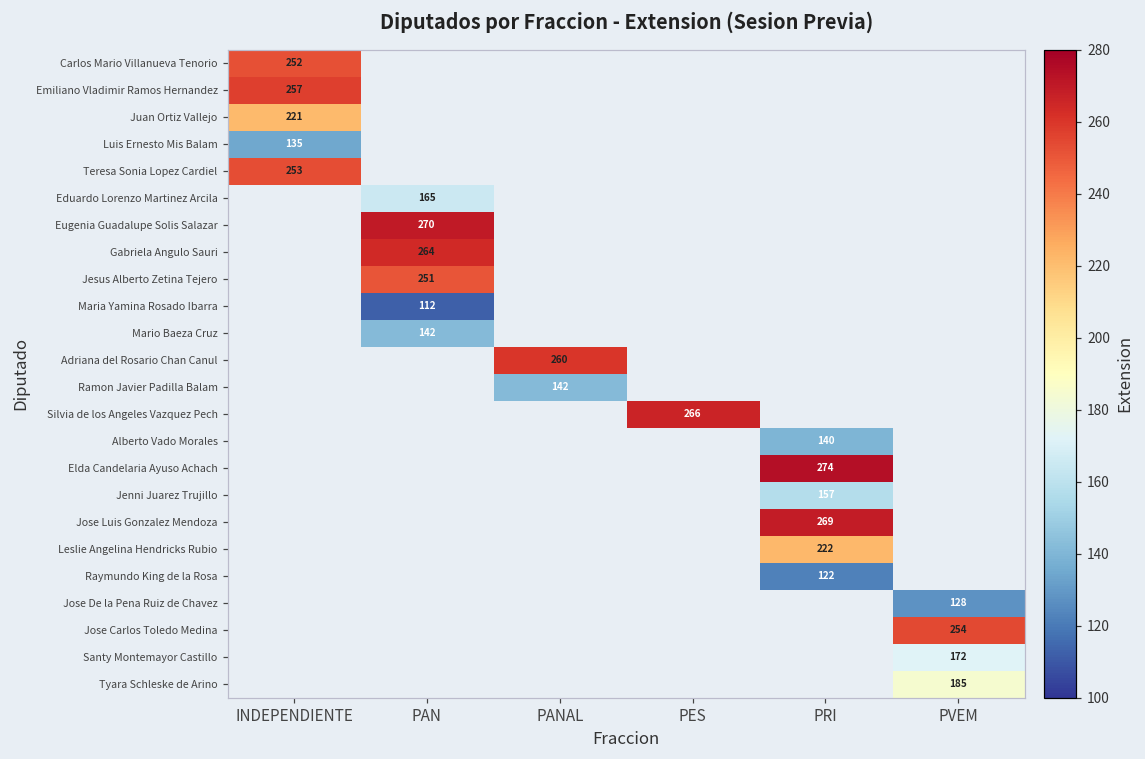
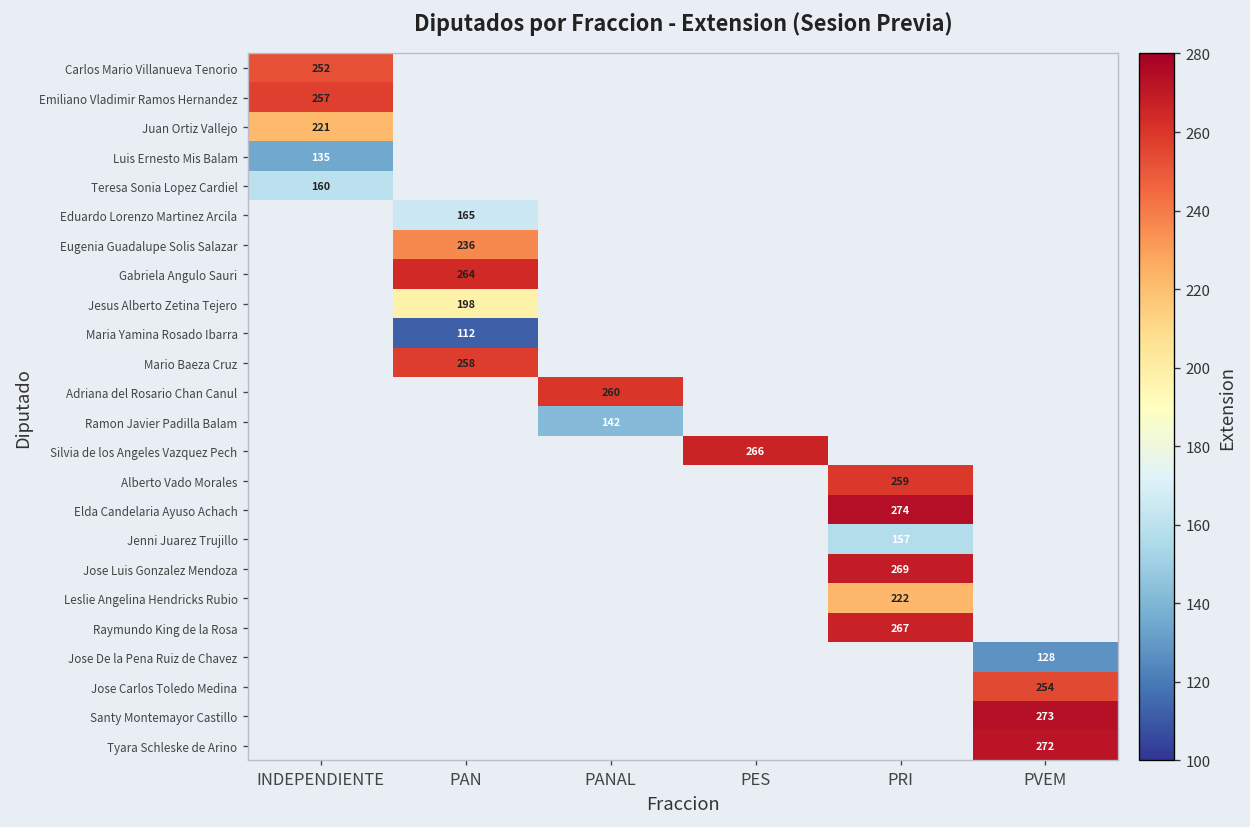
Teresa Sonia Lopez Cardiel, INDEPENDIENTE: 253 -> 160
Eugenia Guadalupe Solis Salazar, PAN: 270 -> 236
Jesus Alberto Zetina Tejero, PAN: 251 -> 198
Mario Baeza Cruz, PAN: 142 -> 258
Alberto Vado Morales, PRI: 140 -> 259
Raymundo King de la Rosa, PRI: 122 -> 267
Santy Montemayor Castillo, PVEM: 172 -> 273
Tyara Schleske de Arino, PVEM: 185 -> 272
